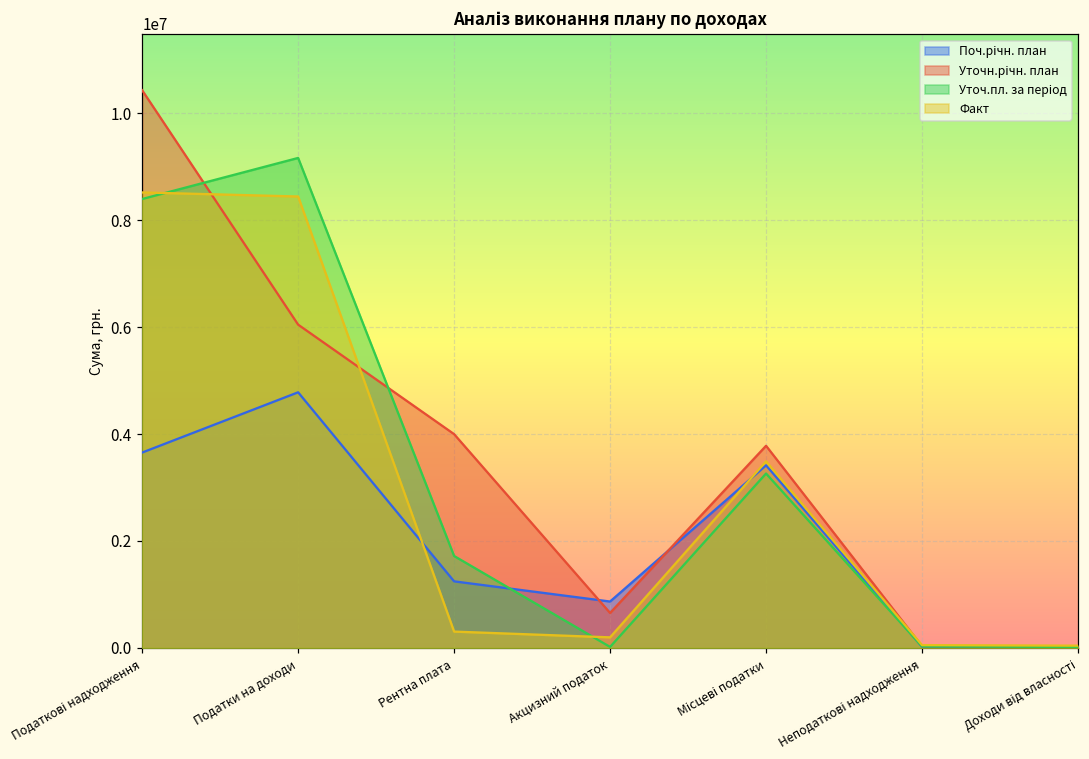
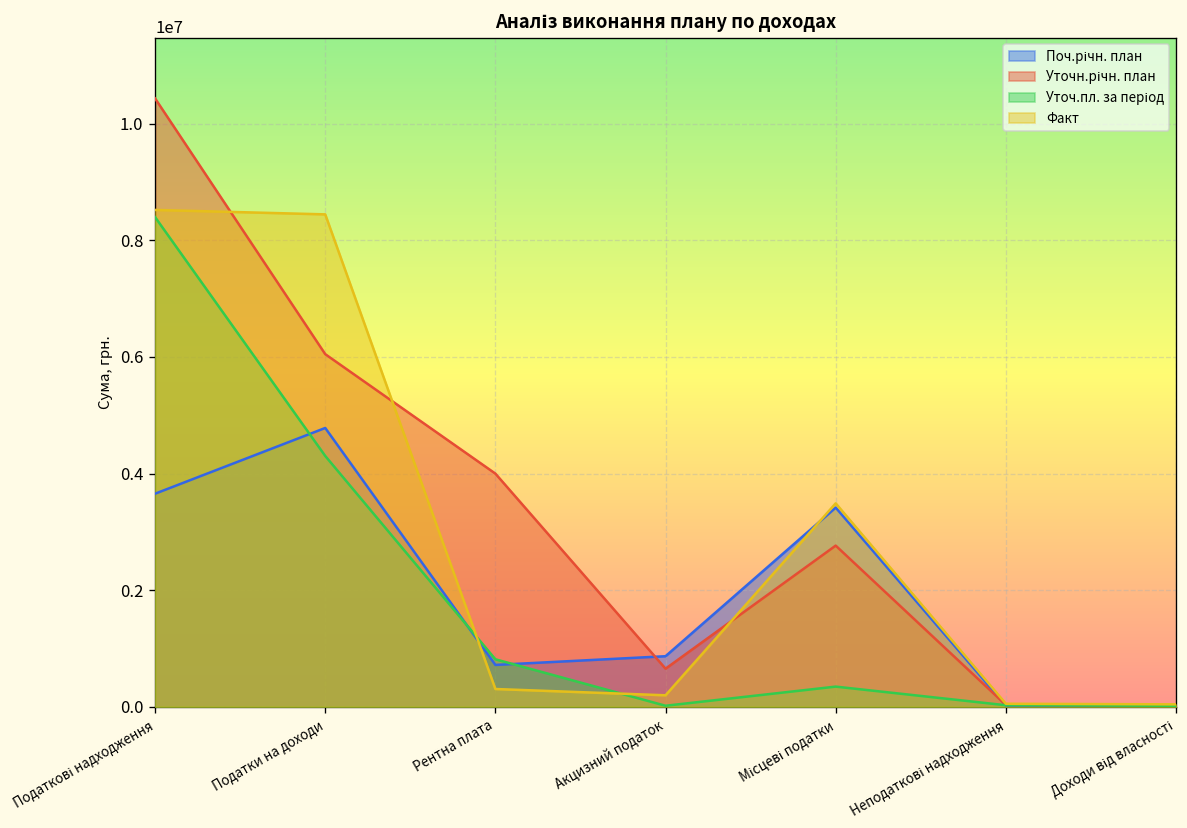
Уточ.пл. за період, Податки на доходи: 9200000 -> 4300000
Поч.річн. план, Рентна плата: 1200000 -> 700000
Уточ.пл. за період, Рентна плата: 1700000 -> 800000
Уточн.річн. план, Місцеві податки: 3800000 -> 2800000
Уточ.пл. за період, Місцеві податки: 3300000 -> 300000
